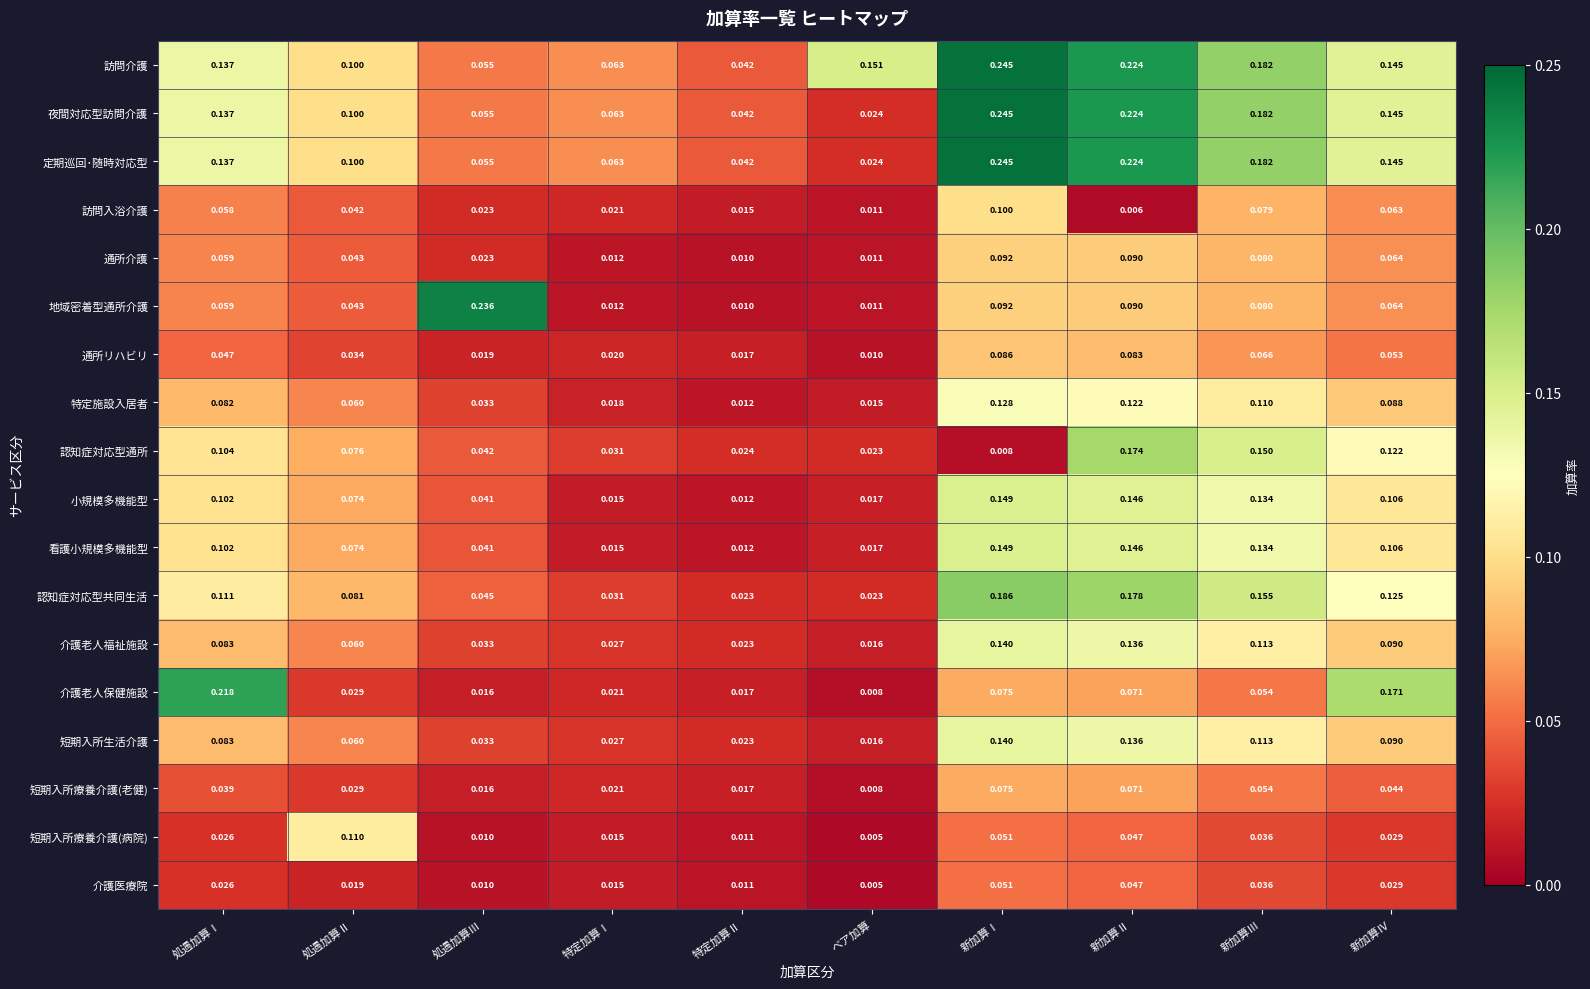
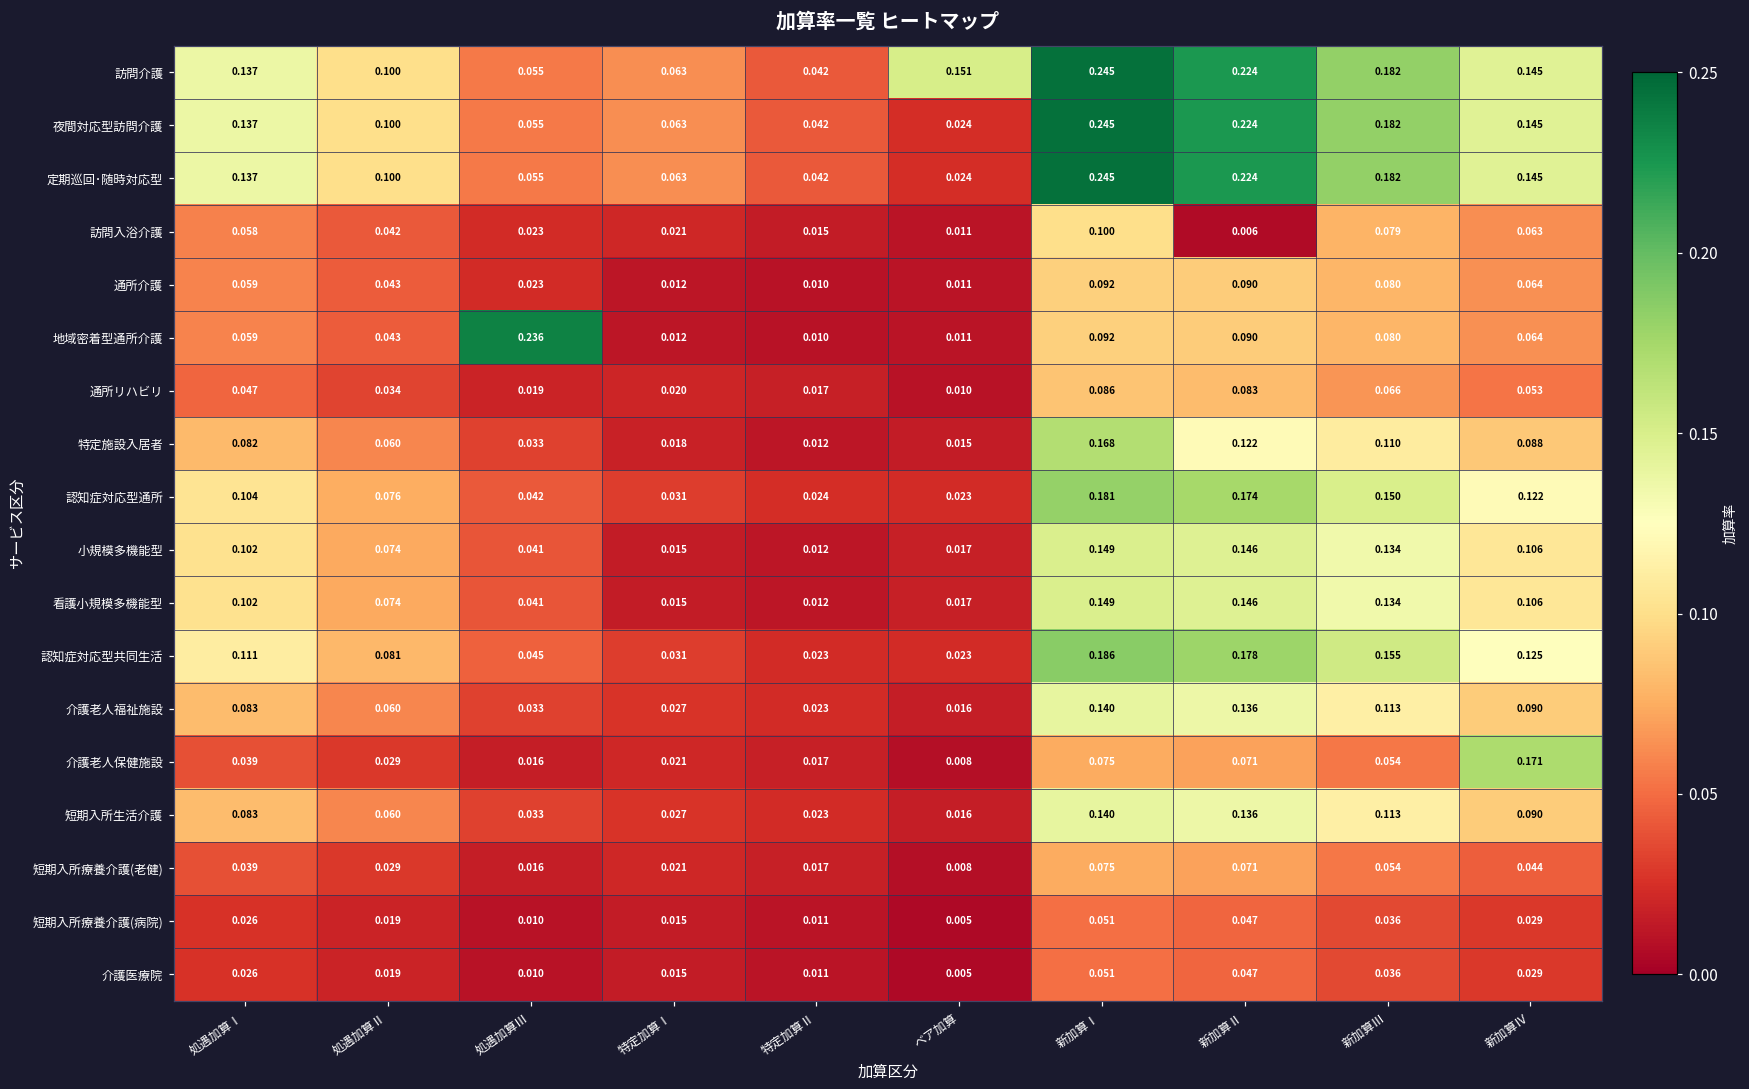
特定施設入居者, 新加算Ⅰ: 0.128 -> 0.168
認知症対応型通所, 新加算Ⅰ: 0.008 -> 0.181
介護老人保健施設, 処遇加算Ⅰ: 0.218 -> 0.039
短期入所療養介護(病院), 処遇加算Ⅱ: 0.110 -> 0.019
